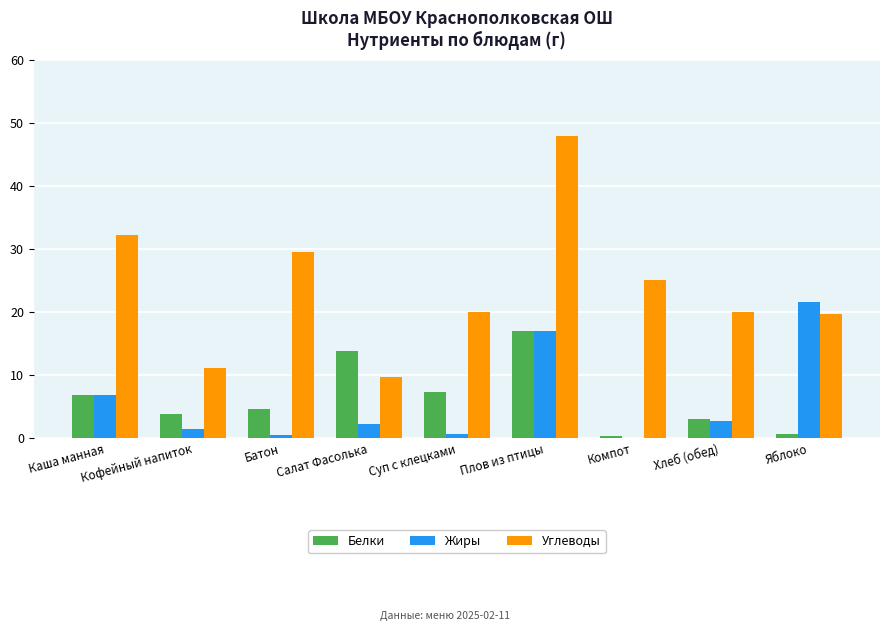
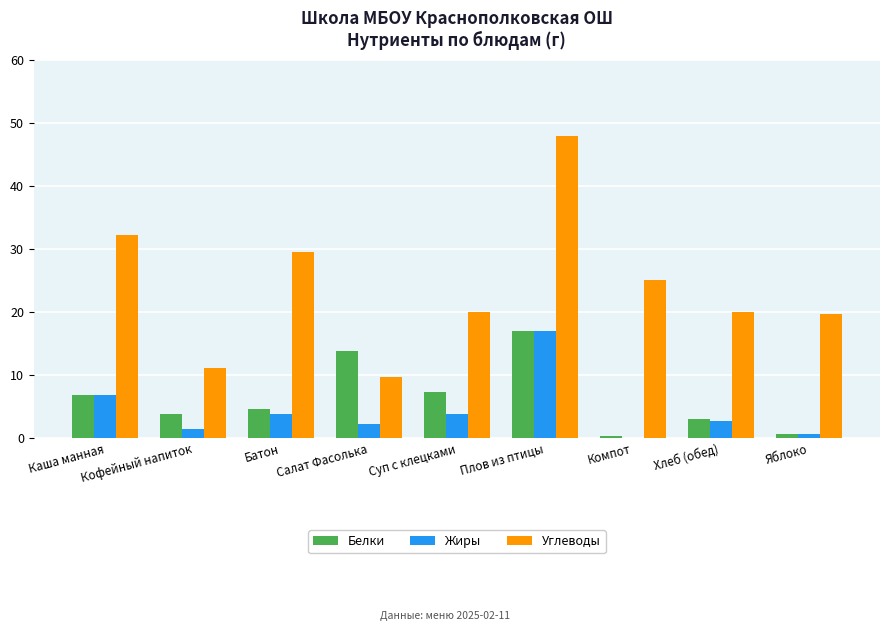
Жиры, Батон: 1 -> 4
Жиры, Суп с клецками: 1 -> 4
Жиры, Яблоко: 22 -> 1
